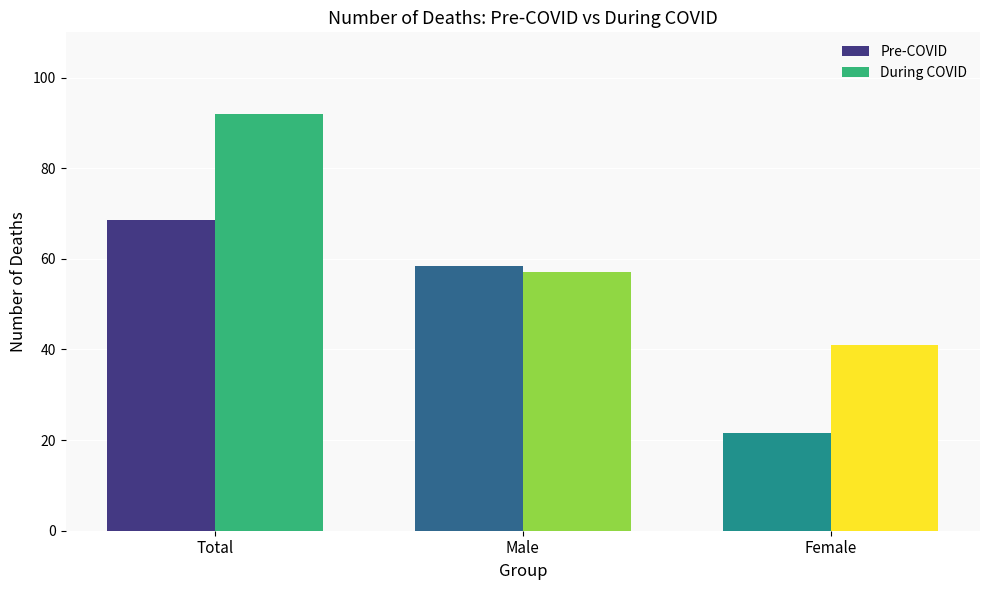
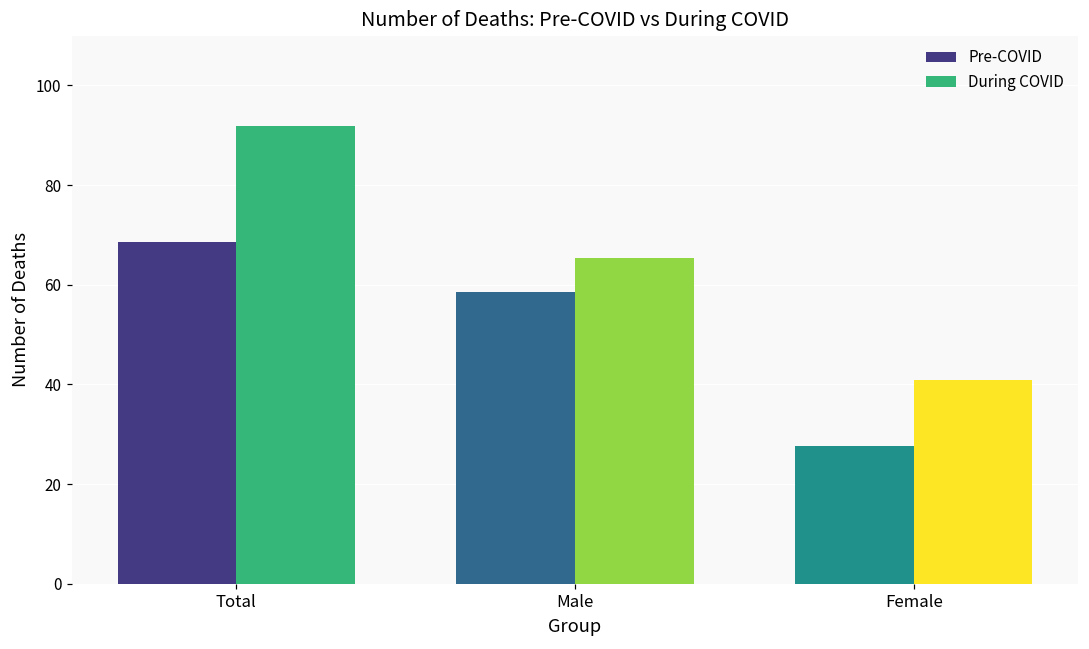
During COVID, Male: 57 -> 65
Pre-COVID, Female: 22 -> 28
